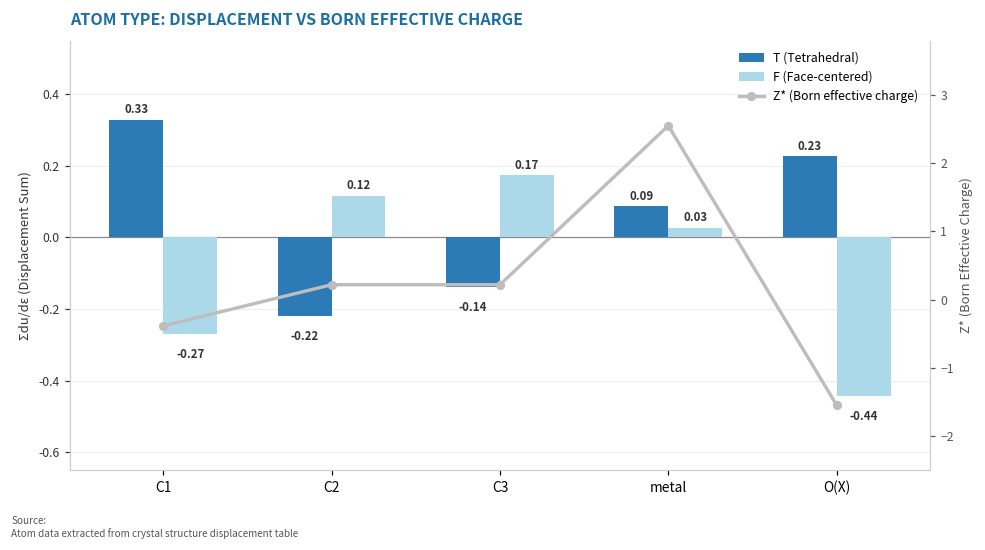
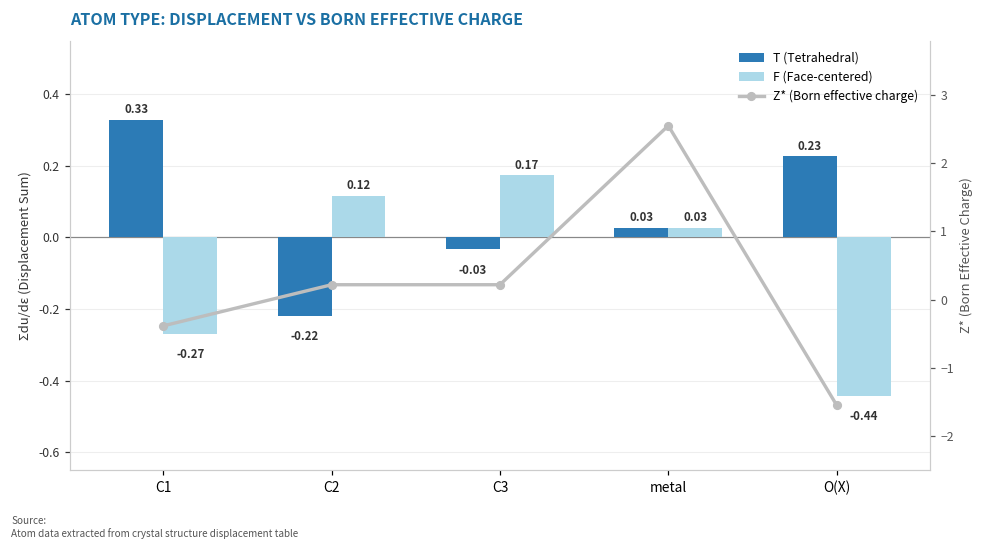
T (Tetrahedral), C3: -0.14 -> -0.03
T (Tetrahedral), metal: 0.09 -> 0.03
